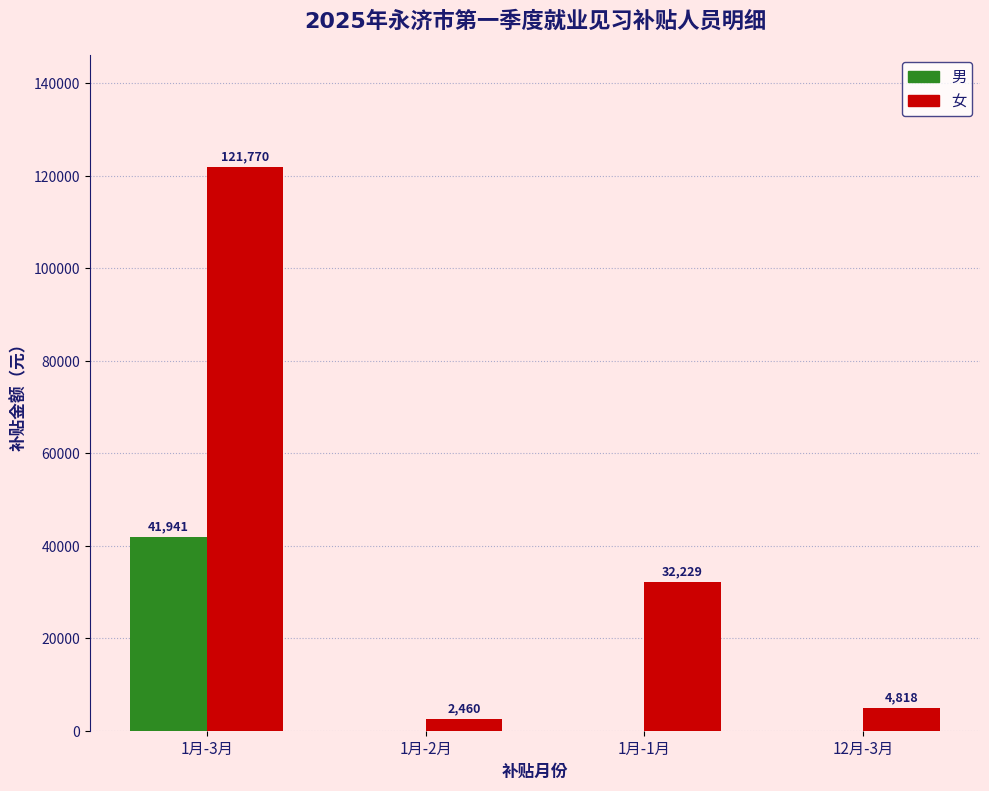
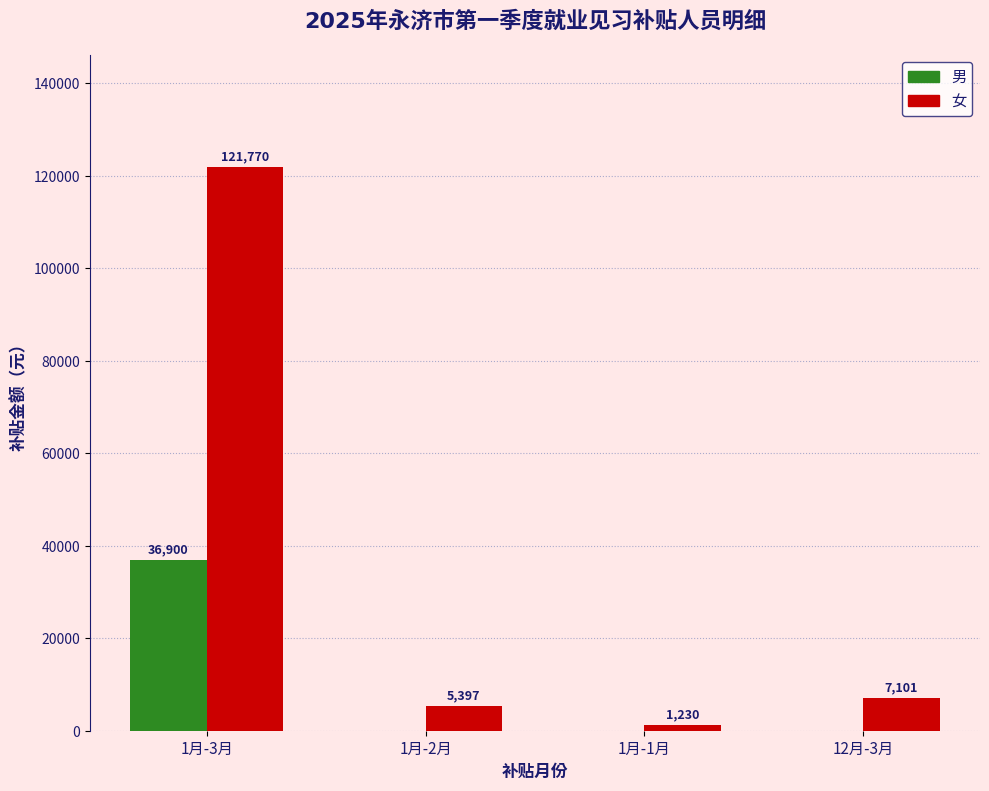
男, 1月-3月: 41,941 -> 36,900
女, 1月-2月: 2,460 -> 5,397
女, 1月-1月: 32,229 -> 1,230
女, 12月-3月: 4,818 -> 7,101
